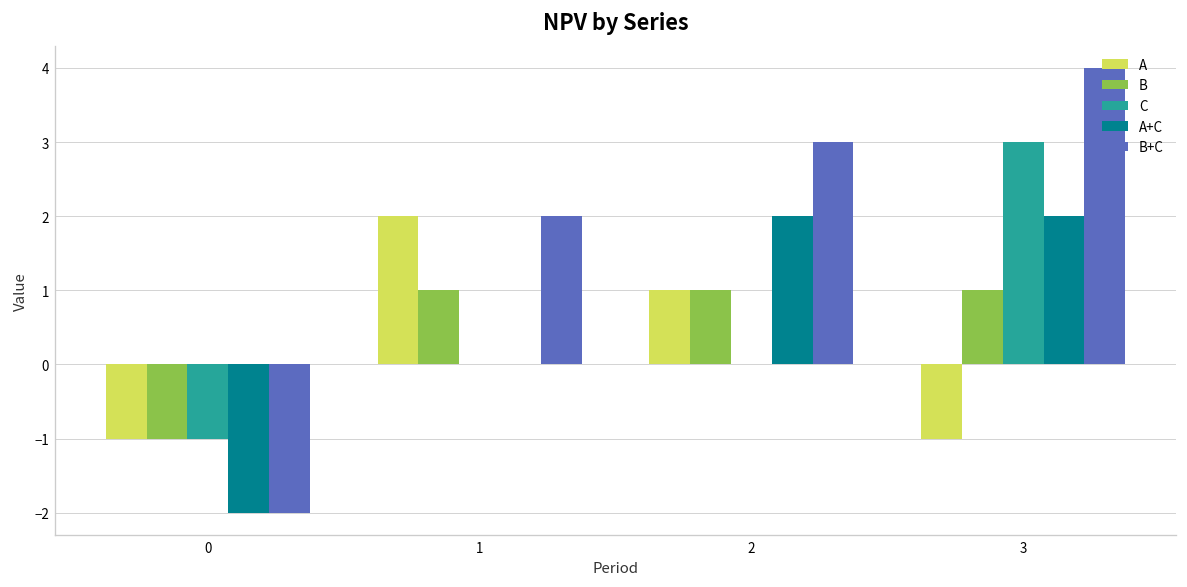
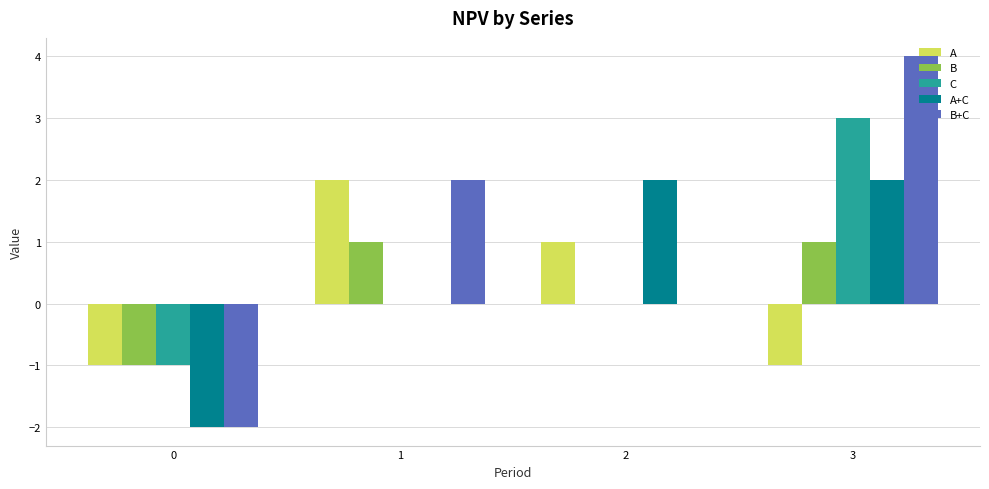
B, 2: 1 -> 0
B+C, 2: 3 -> 0
